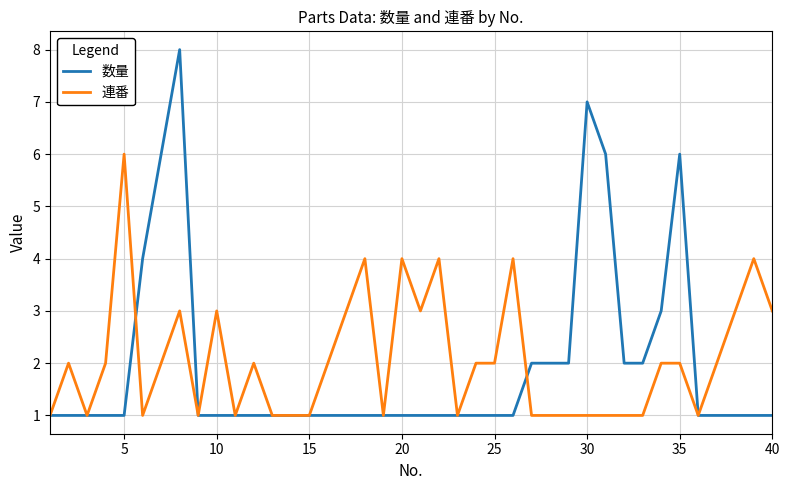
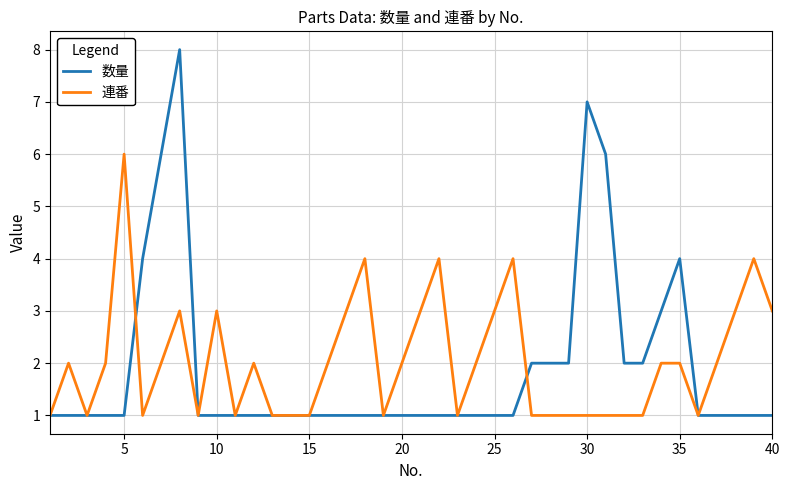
連番, 20: 4 -> 2
連番, 25: 2 -> 3
数量, 35: 6 -> 4
